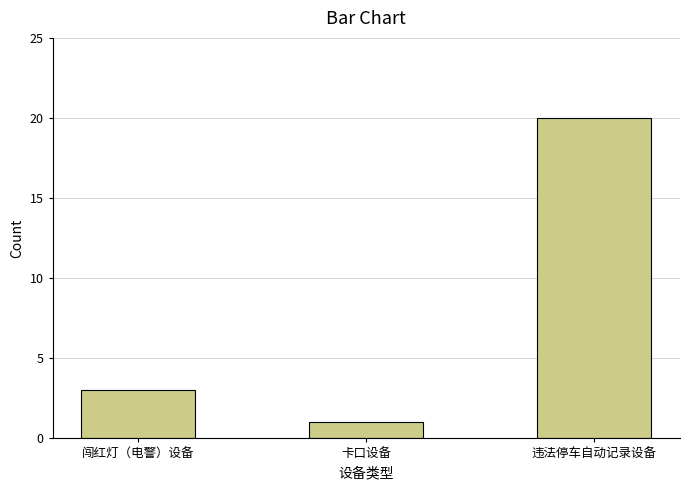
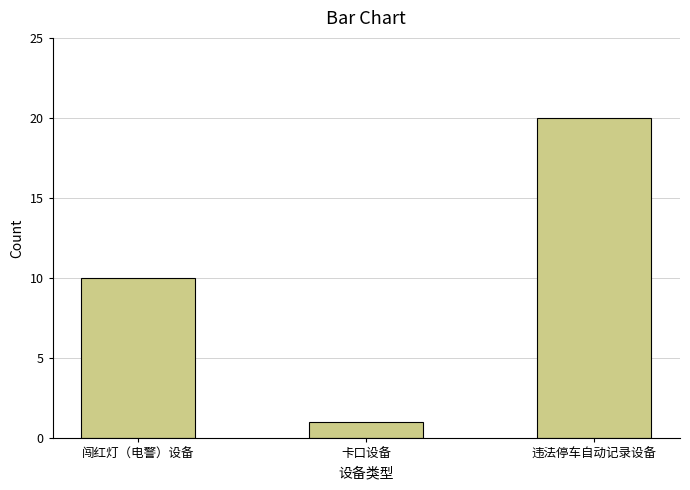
闯红灯（电警）设备: 3 -> 10
